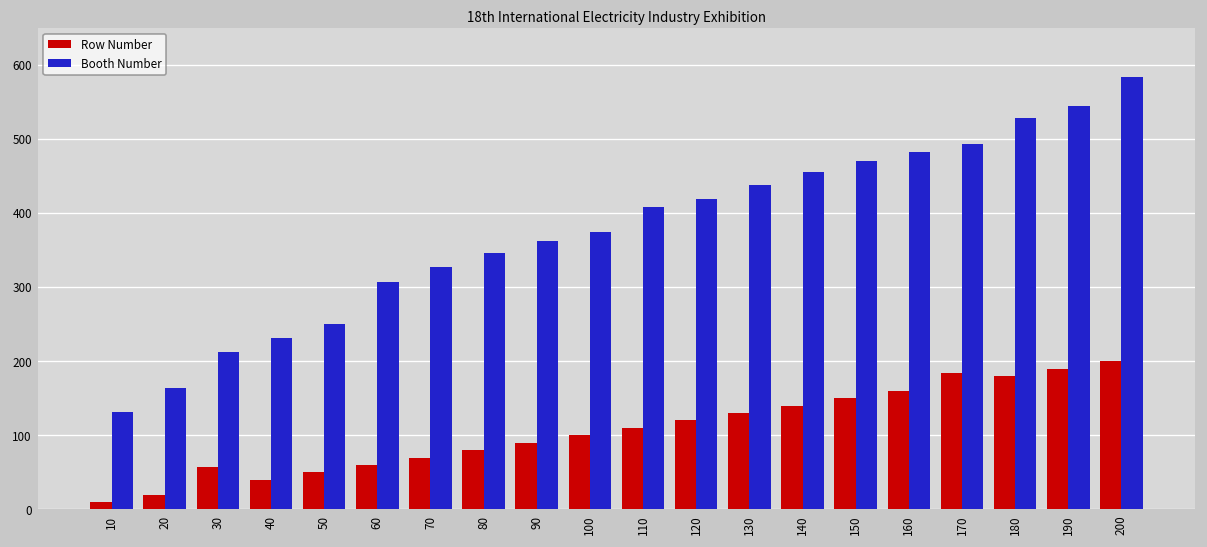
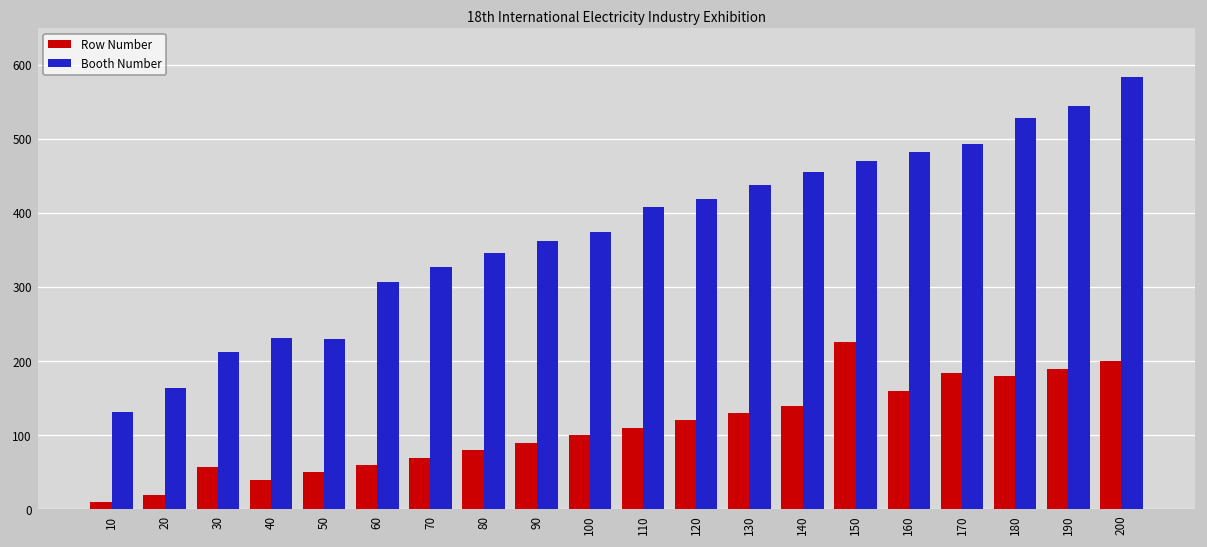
Booth Number, 50: 250 -> 230
Row Number, 150: 150 -> 230
